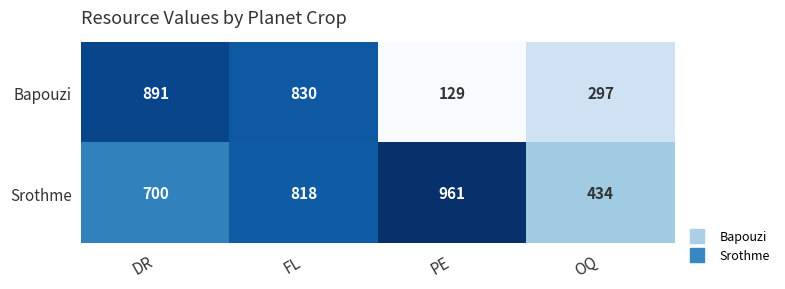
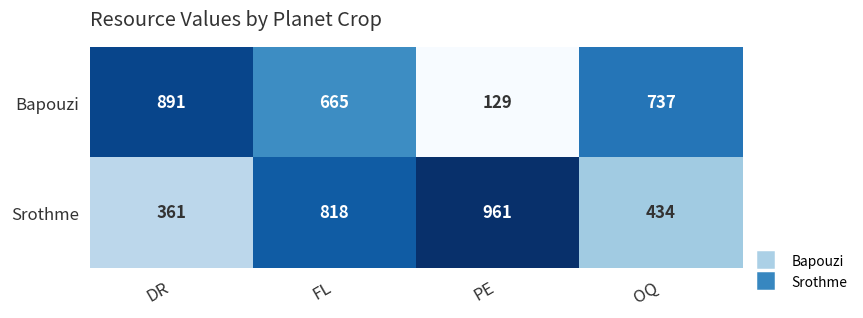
Bapouzi, FL: 830 -> 665
Bapouzi, OQ: 297 -> 737
Srothme, DR: 700 -> 361
